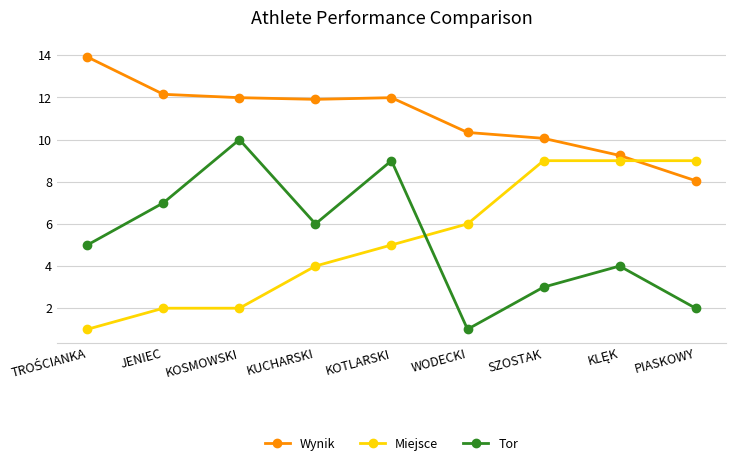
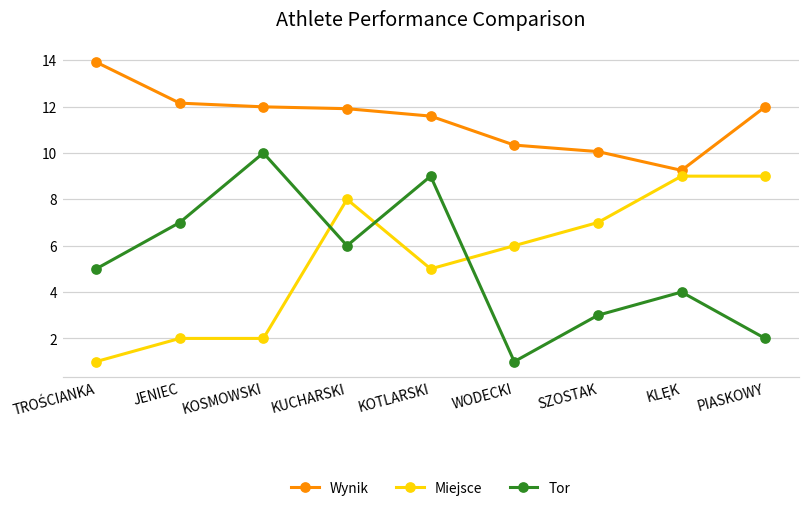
Miejsce, KUCHARSKI: 4 -> 8
Wynik, KOTLARSKI: 12.0 -> 11.6
Miejsce, SZOSTAK: 9 -> 7
Wynik, PIASKOWY: 8.1 -> 12.0
